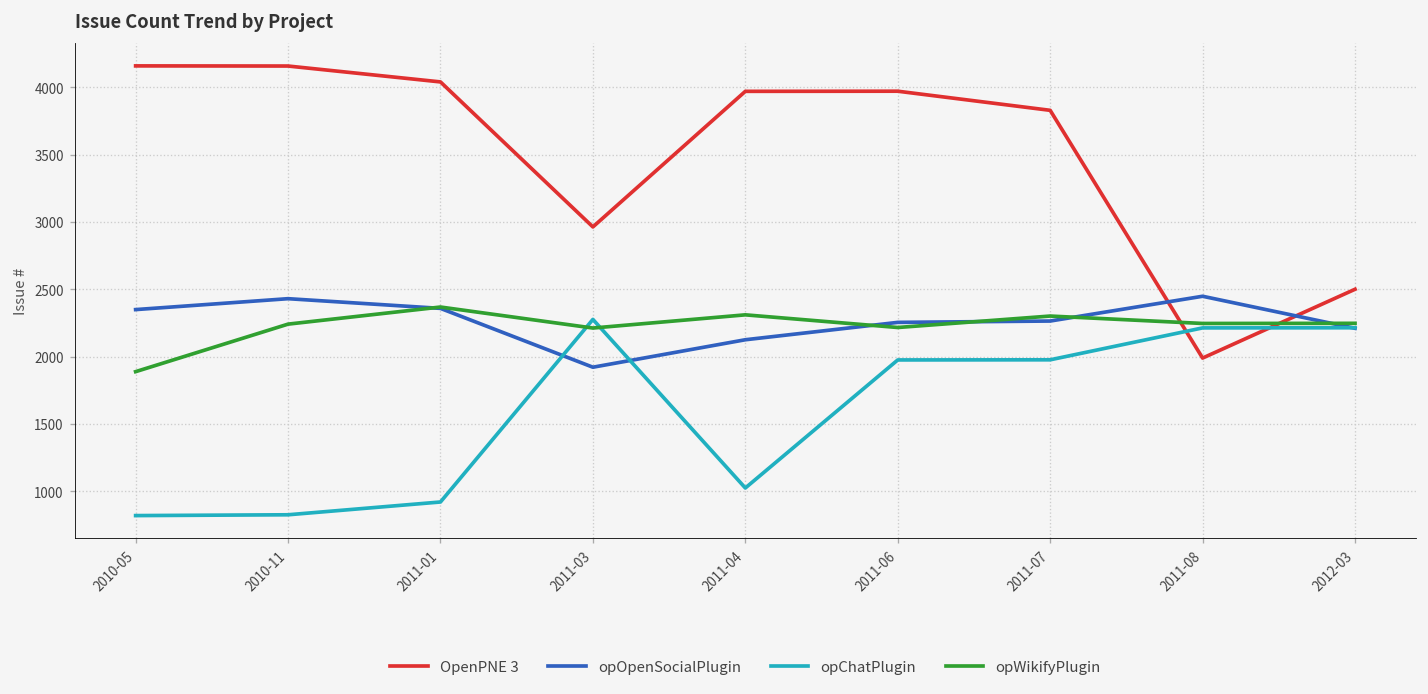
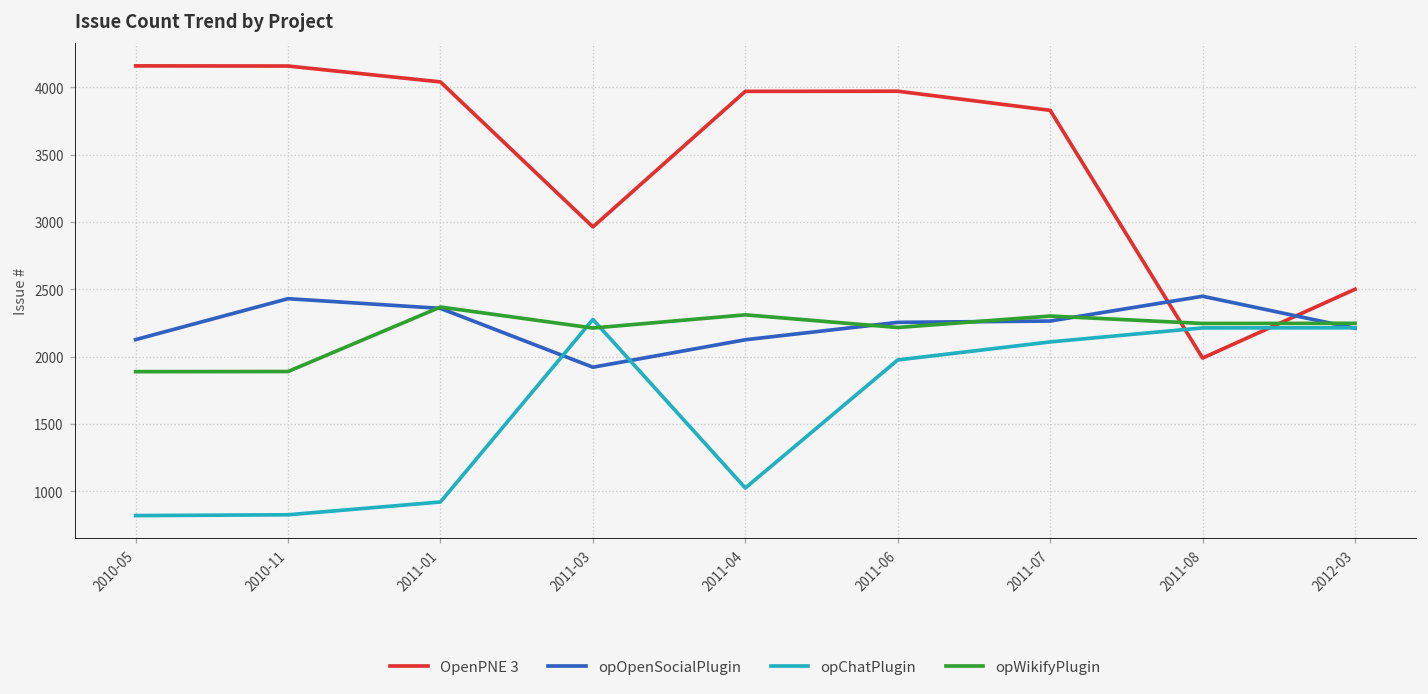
opOpenSocialPlugin, 2010-05: 2350 -> 2130
opWikifyPlugin, 2010-11: 2240 -> 1890
opChatPlugin, 2011-07: 1980 -> 2110
